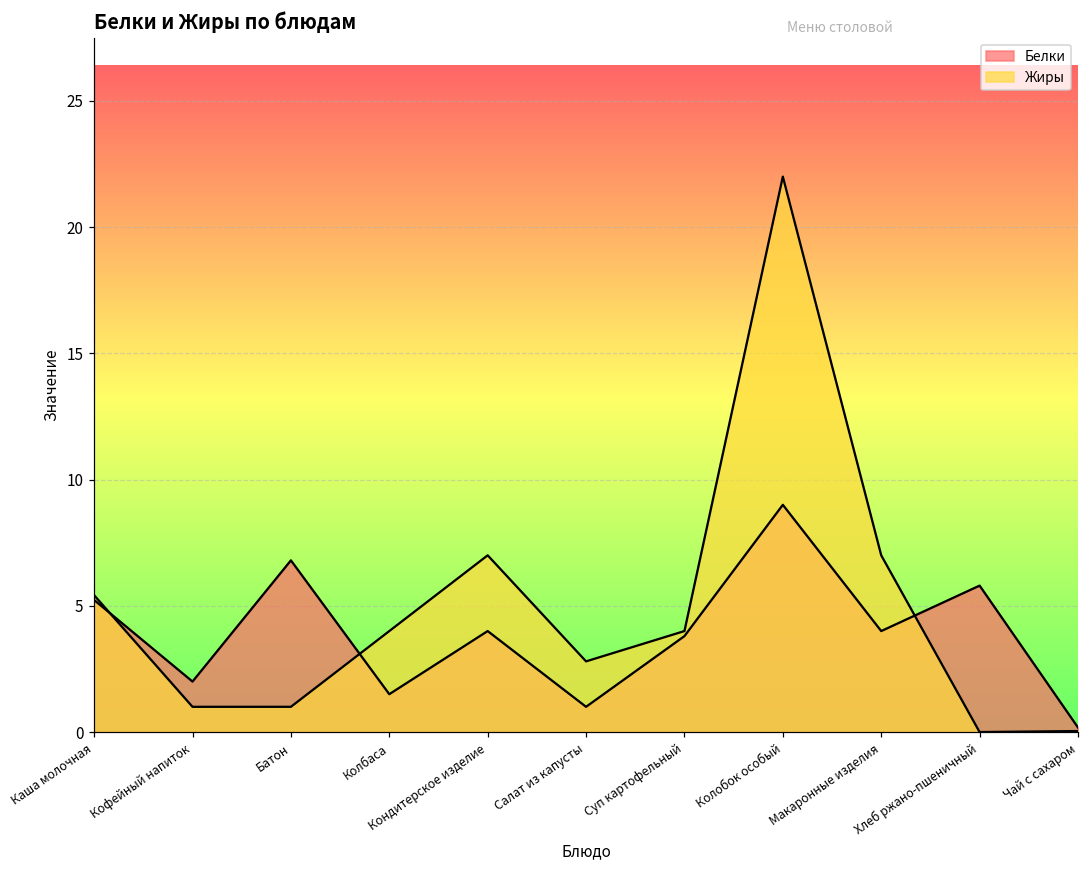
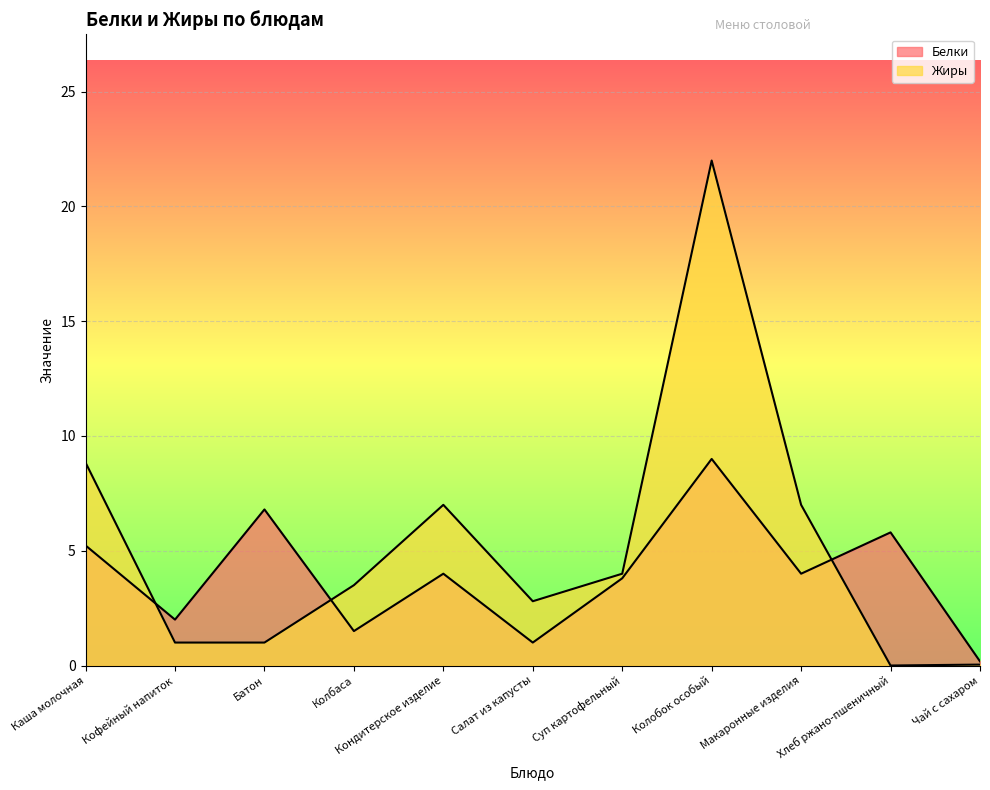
Жиры, Каша молочная: 5.4 -> 8.8
Жиры, Колбаса: 4.0 -> 3.5
